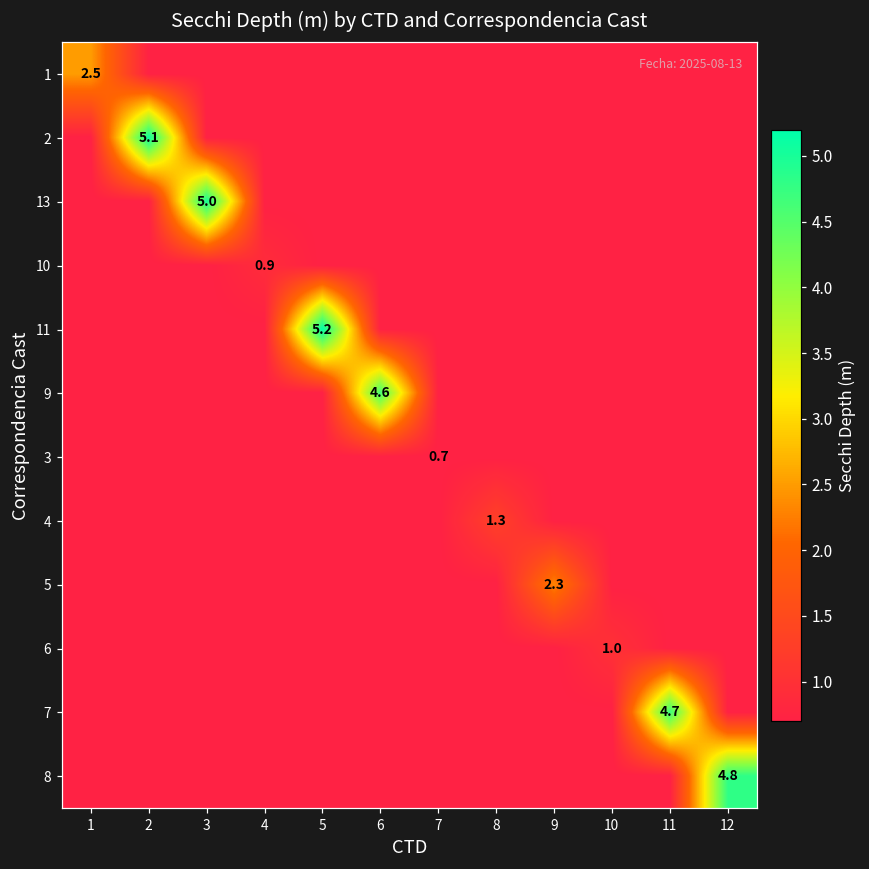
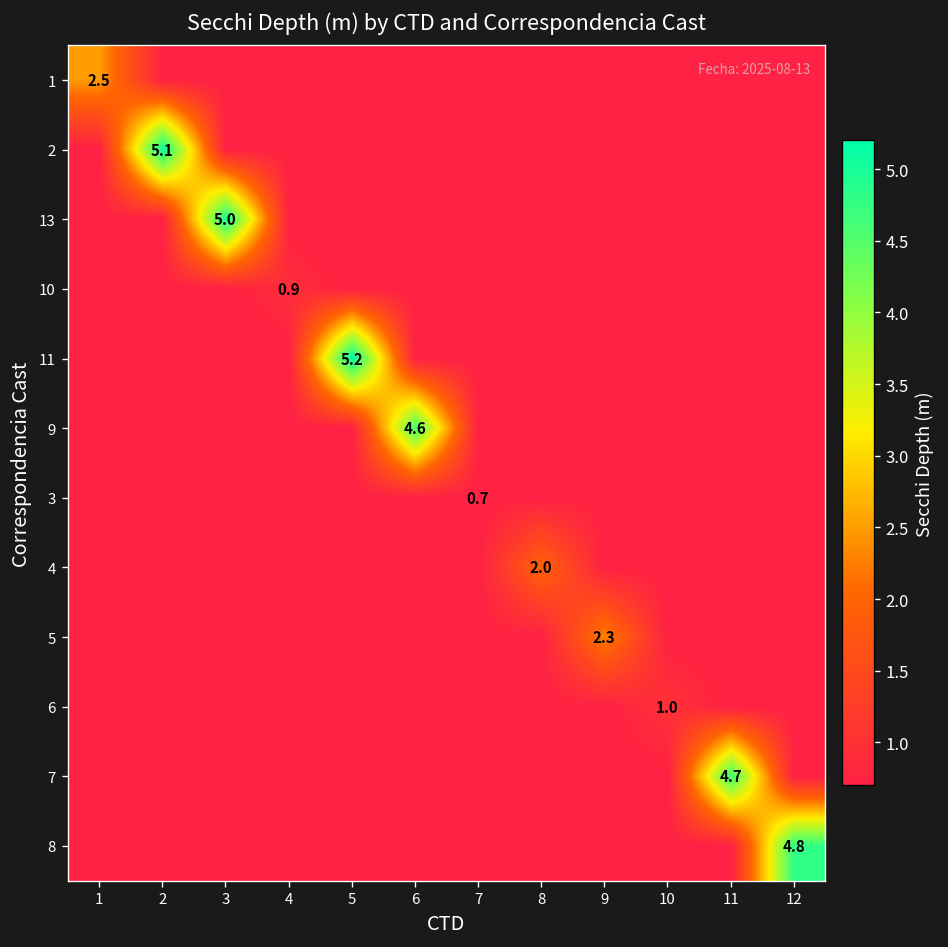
4, 8: 1.3 -> 2.0
